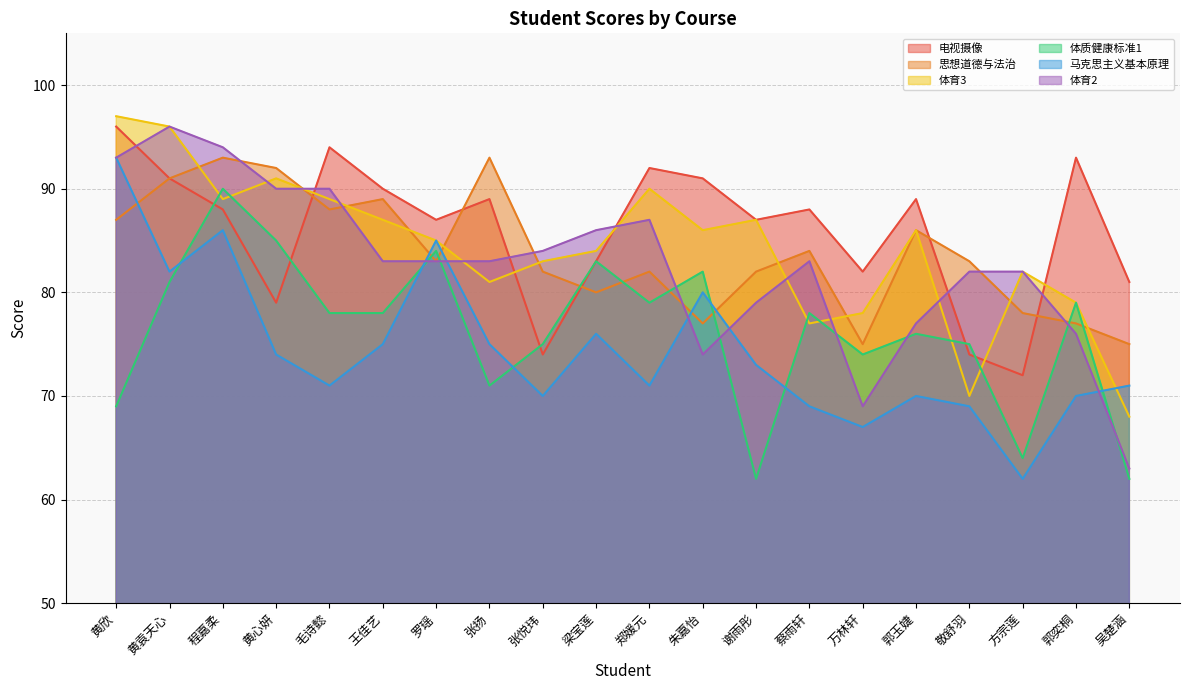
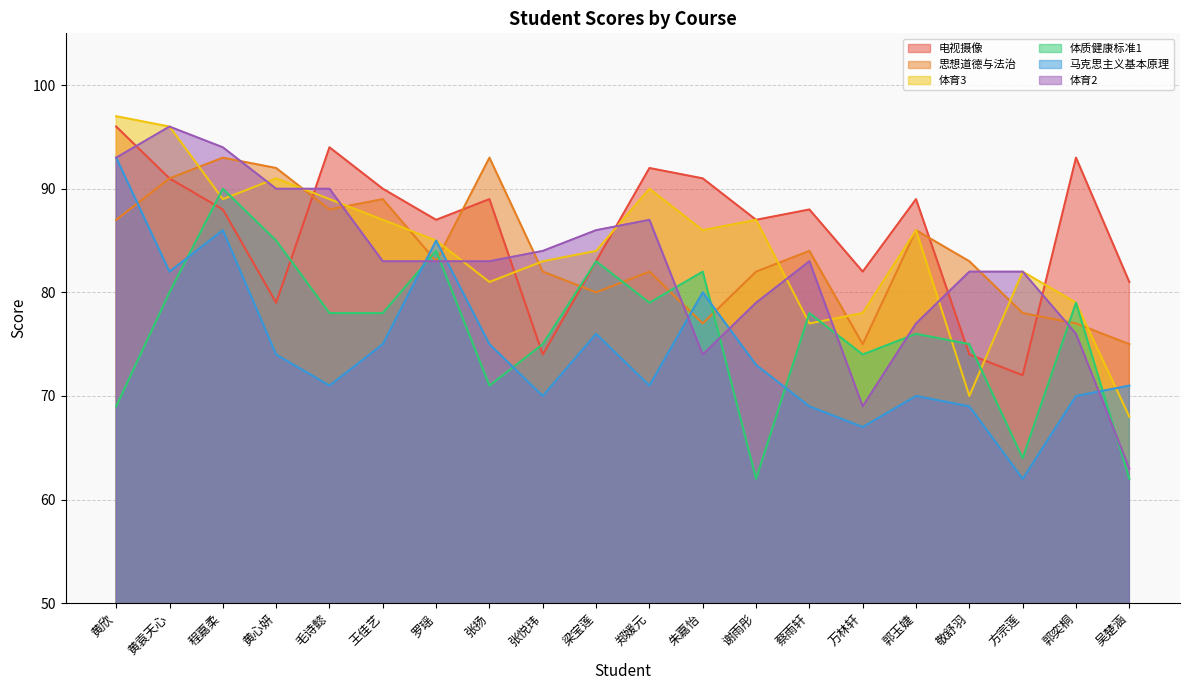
体质健康标准1, 黄袁天心: 81 -> 80
